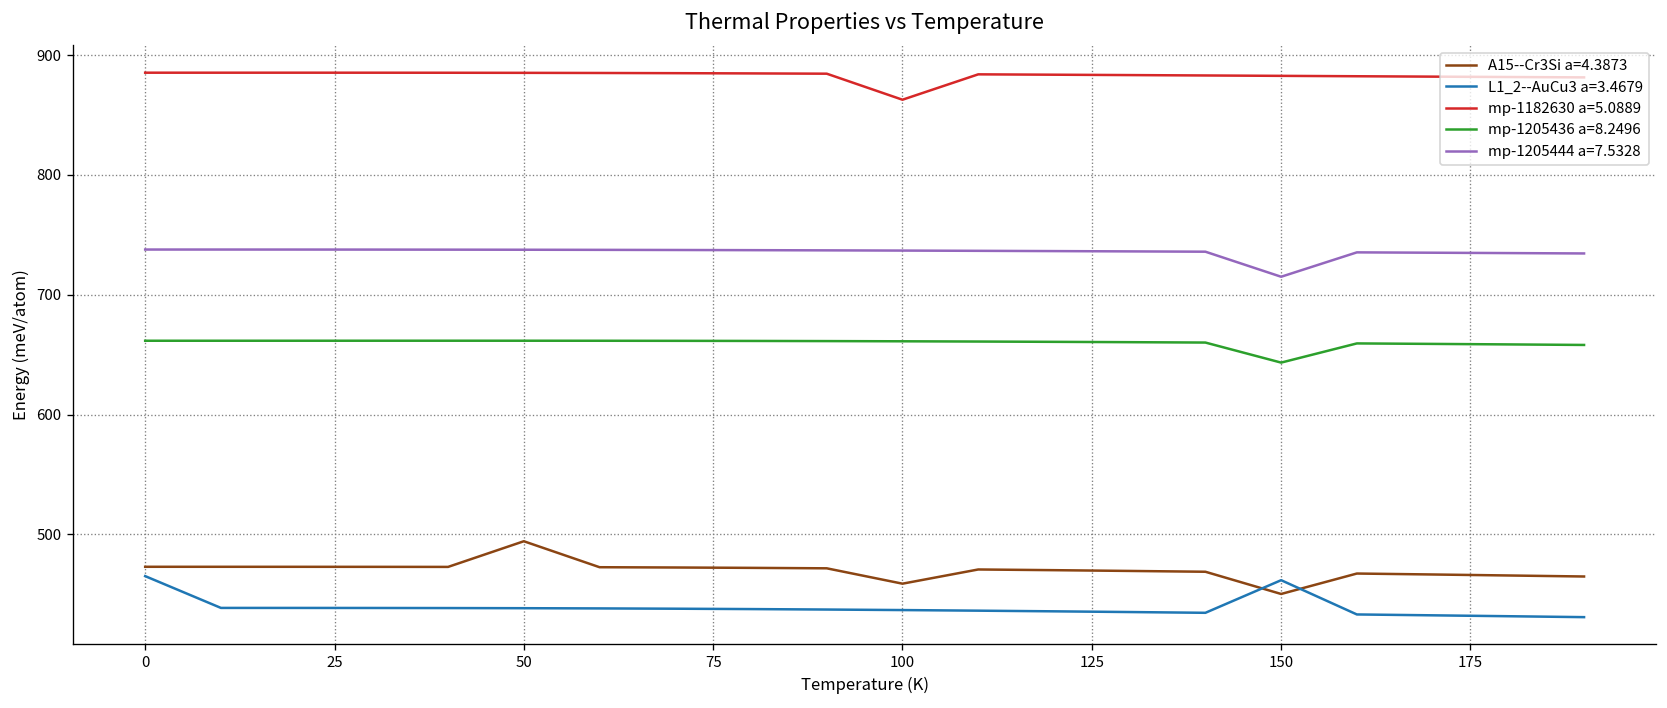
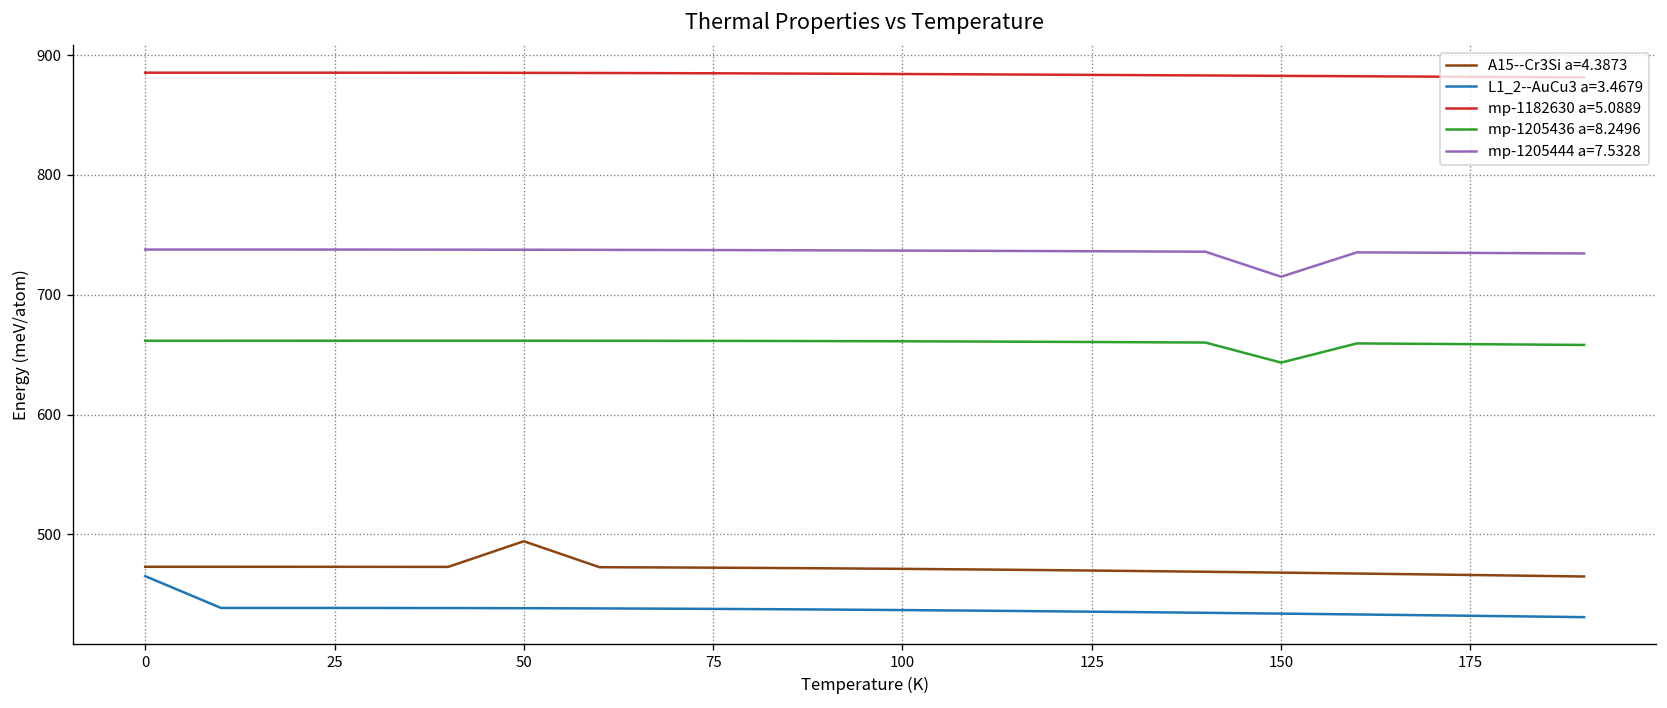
A15--Cr3Si a=4.3873, 100: 460 -> 470
mp-1182630 a=5.0889, 100: 860 -> 880
A15--Cr3Si a=4.3873, 150: 450 -> 470
L1_2--AuCu3 a=3.4679, 150: 460 -> 430
